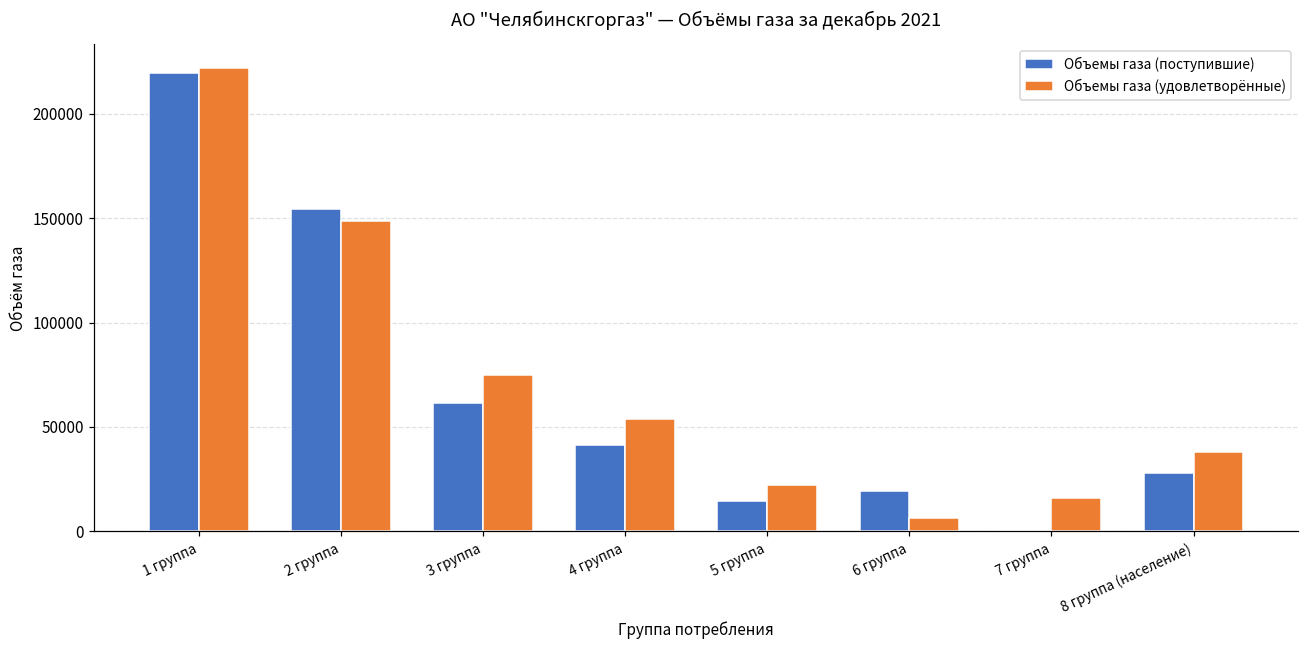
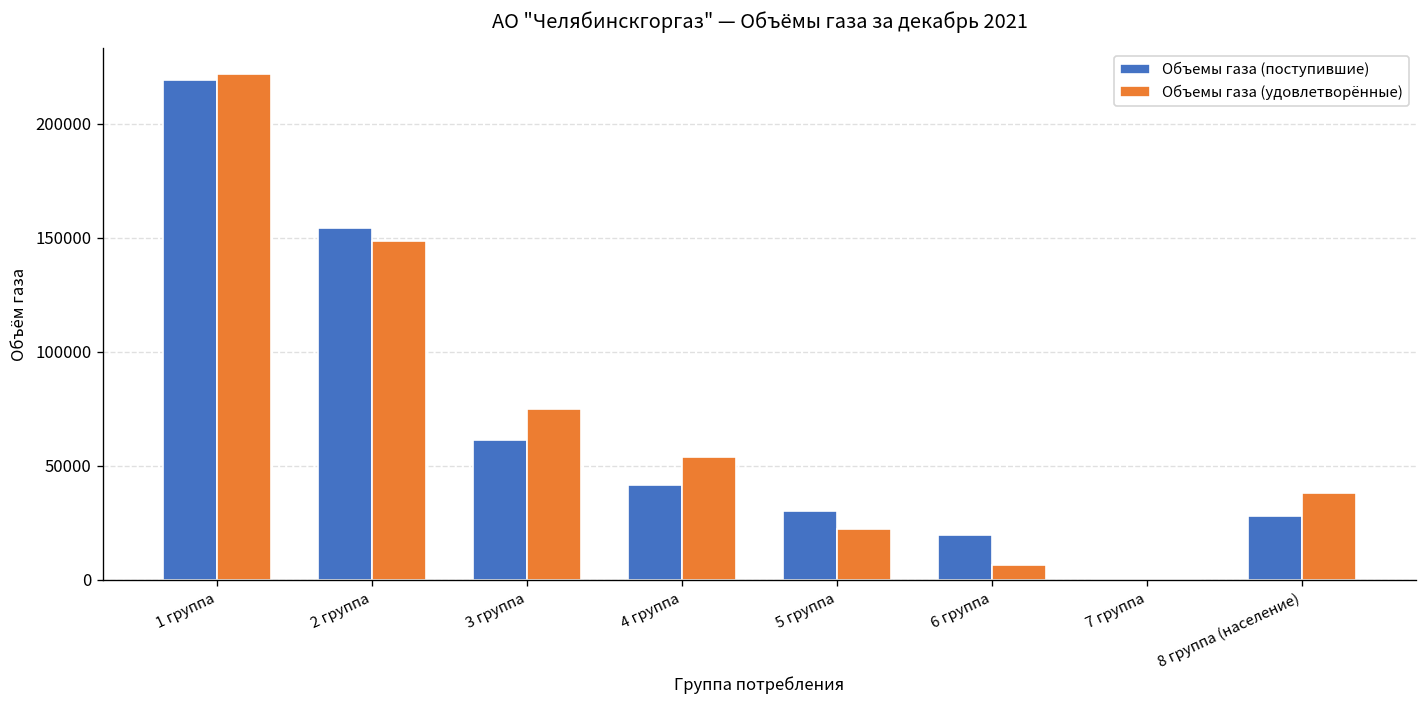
Объемы газа (поступившие), 5 группа: 15000 -> 30000
Объемы газа (удовлетворённые), 7 группа: 16000 -> 0
